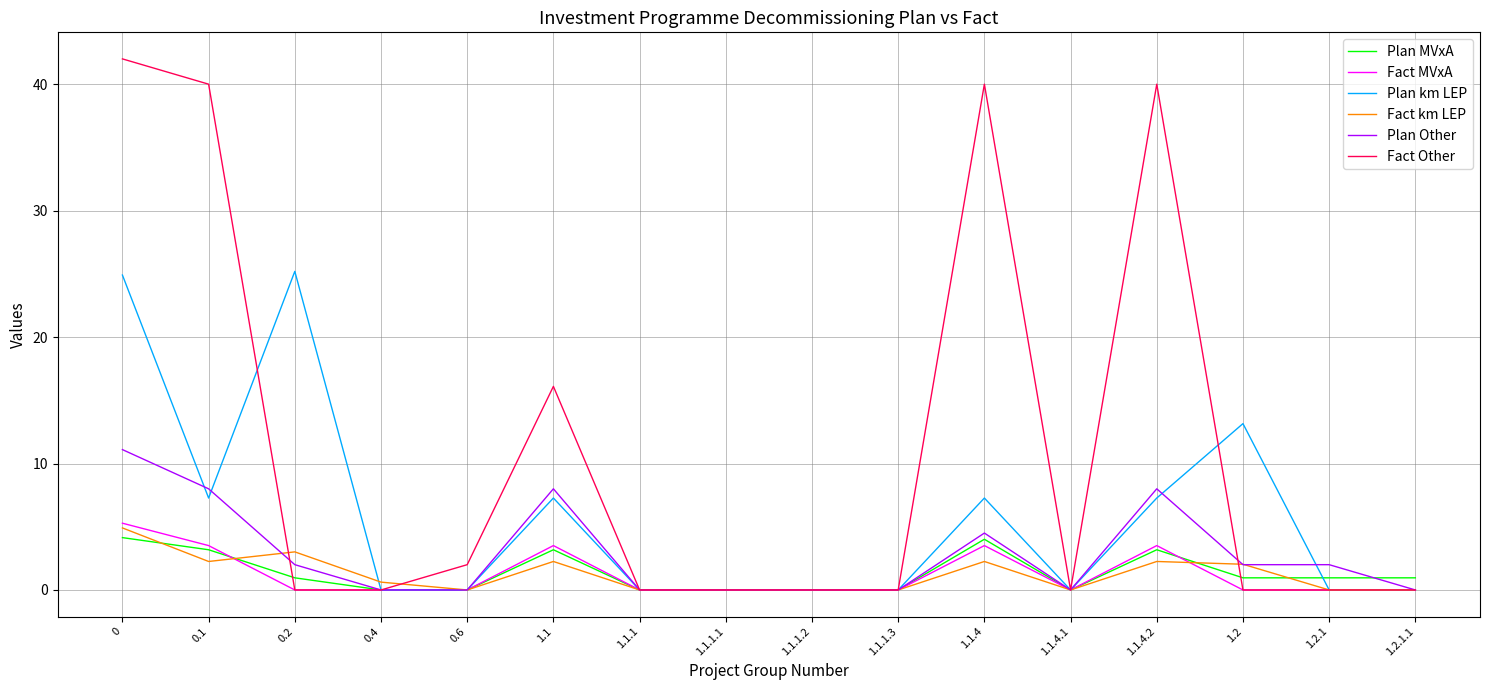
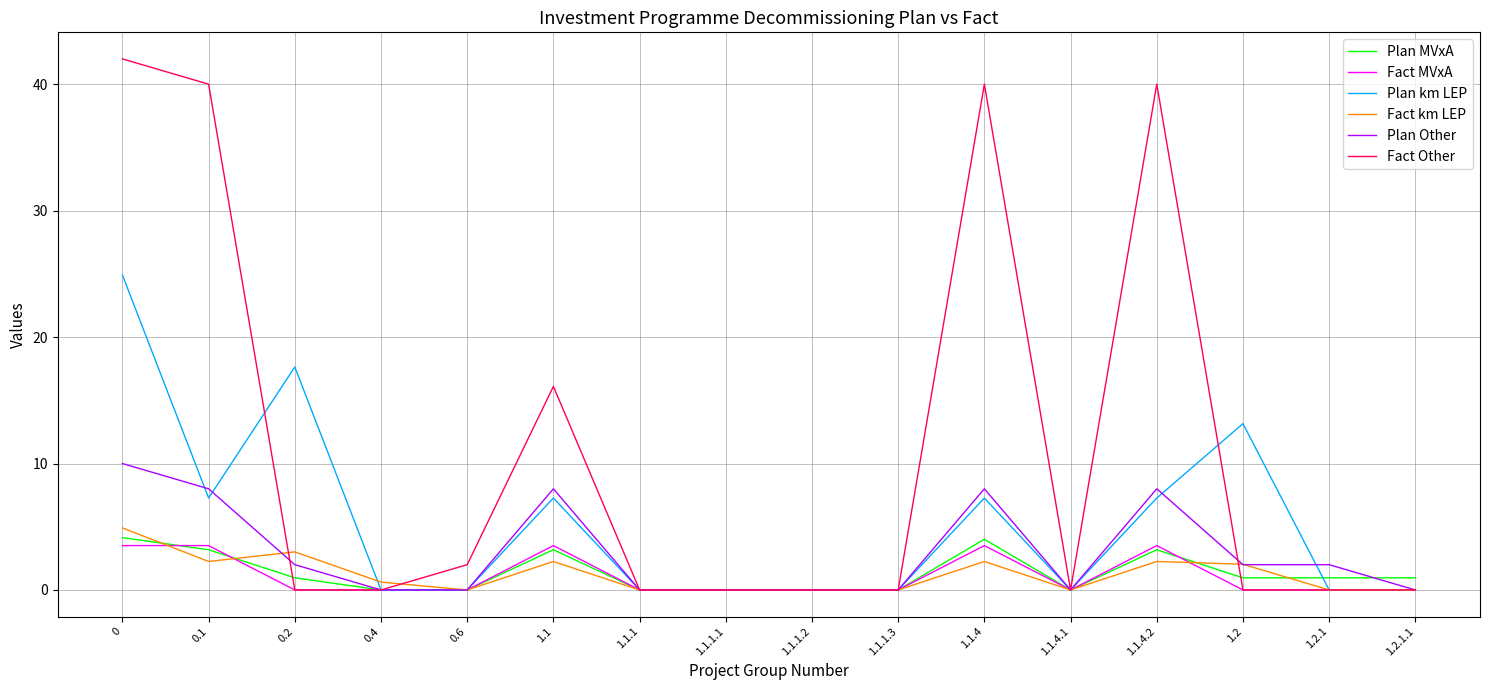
Fact MVxA, 0: 5.3 -> 3.5
Plan Other, 0: 11.1 -> 10.0
Plan km LEP, 0.2: 25.2 -> 17.6
Plan Other, 1.1.4: 4.5 -> 8.0
